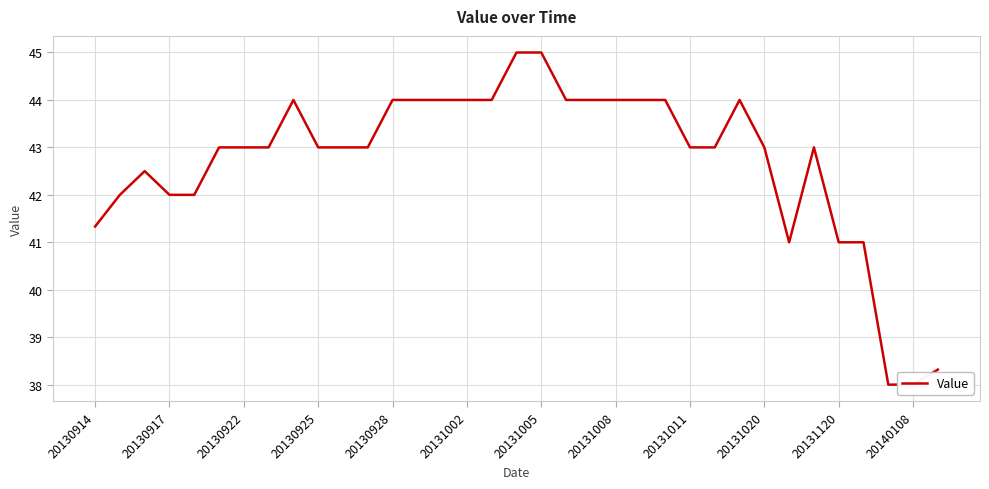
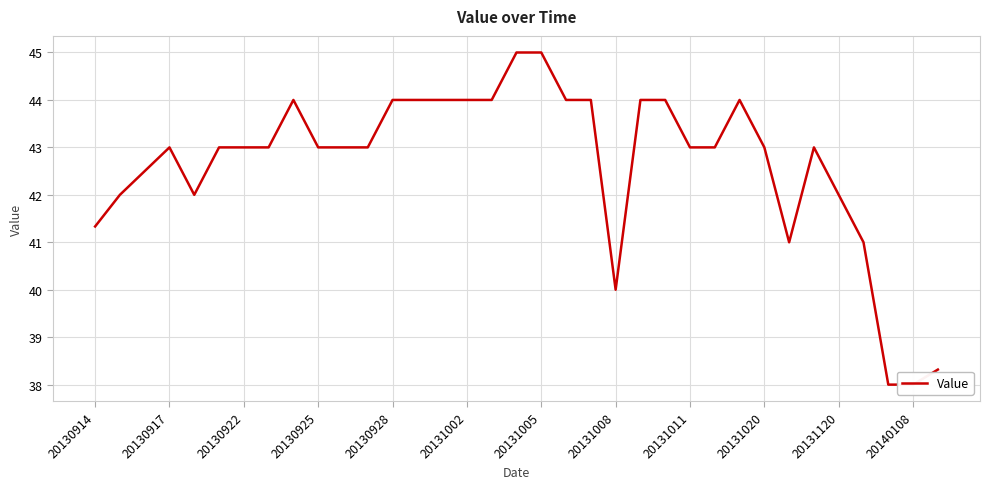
20130917: 42 -> 43
20131008: 44 -> 40
20131120: 41 -> 42
